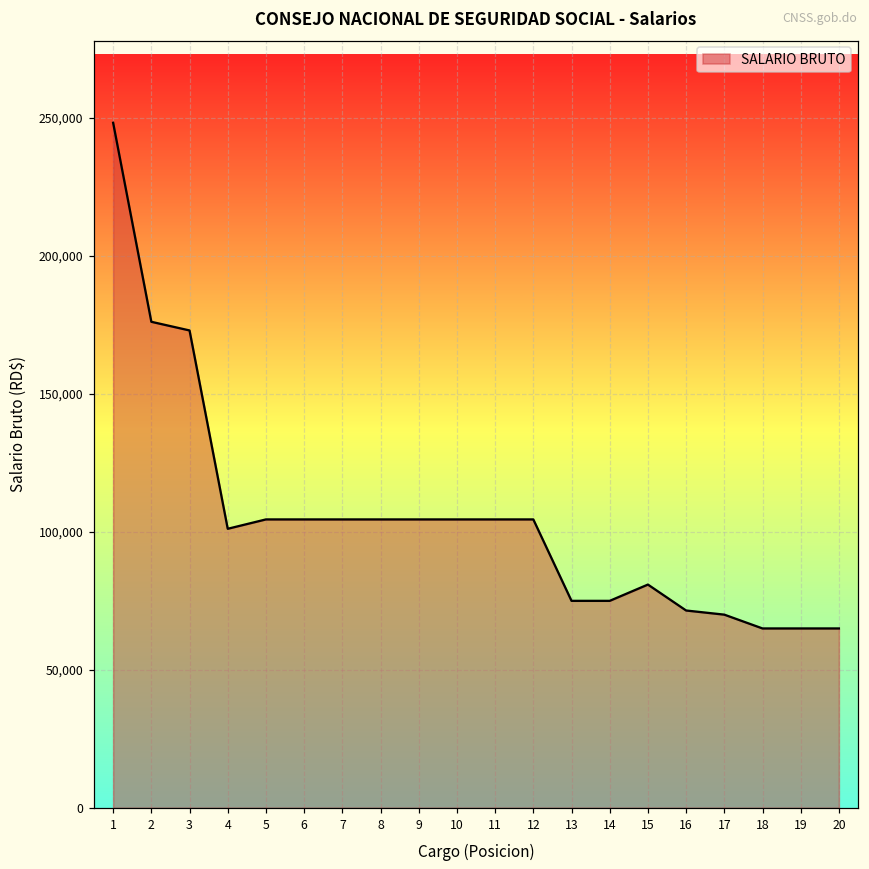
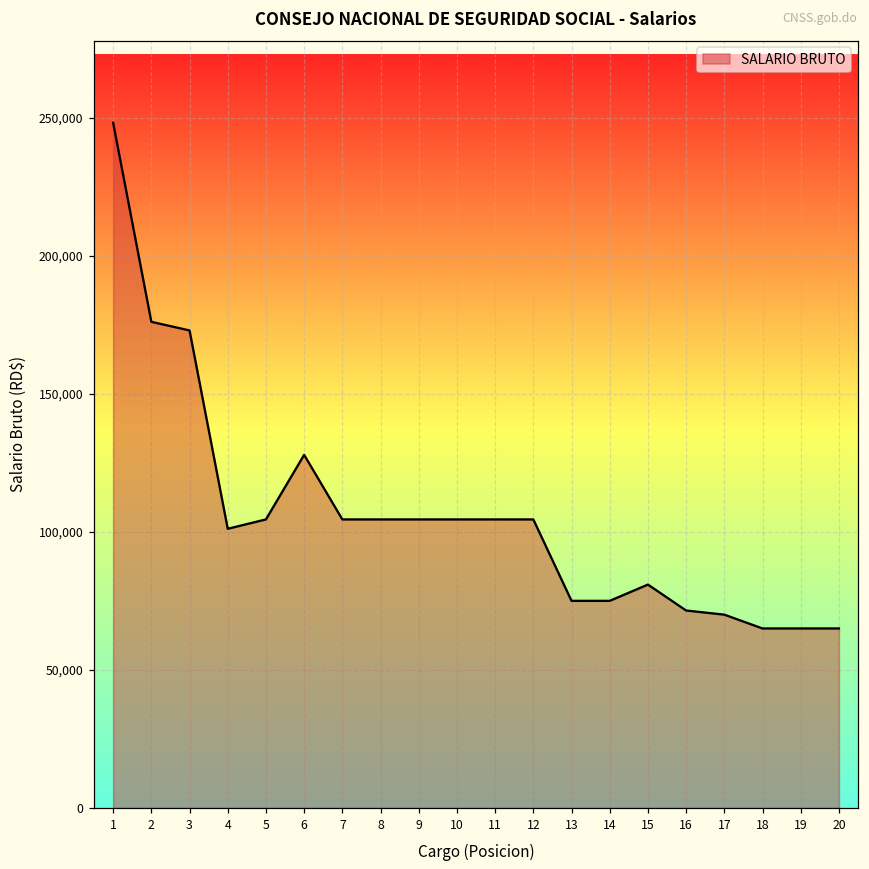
6: 105,000 -> 128,000
